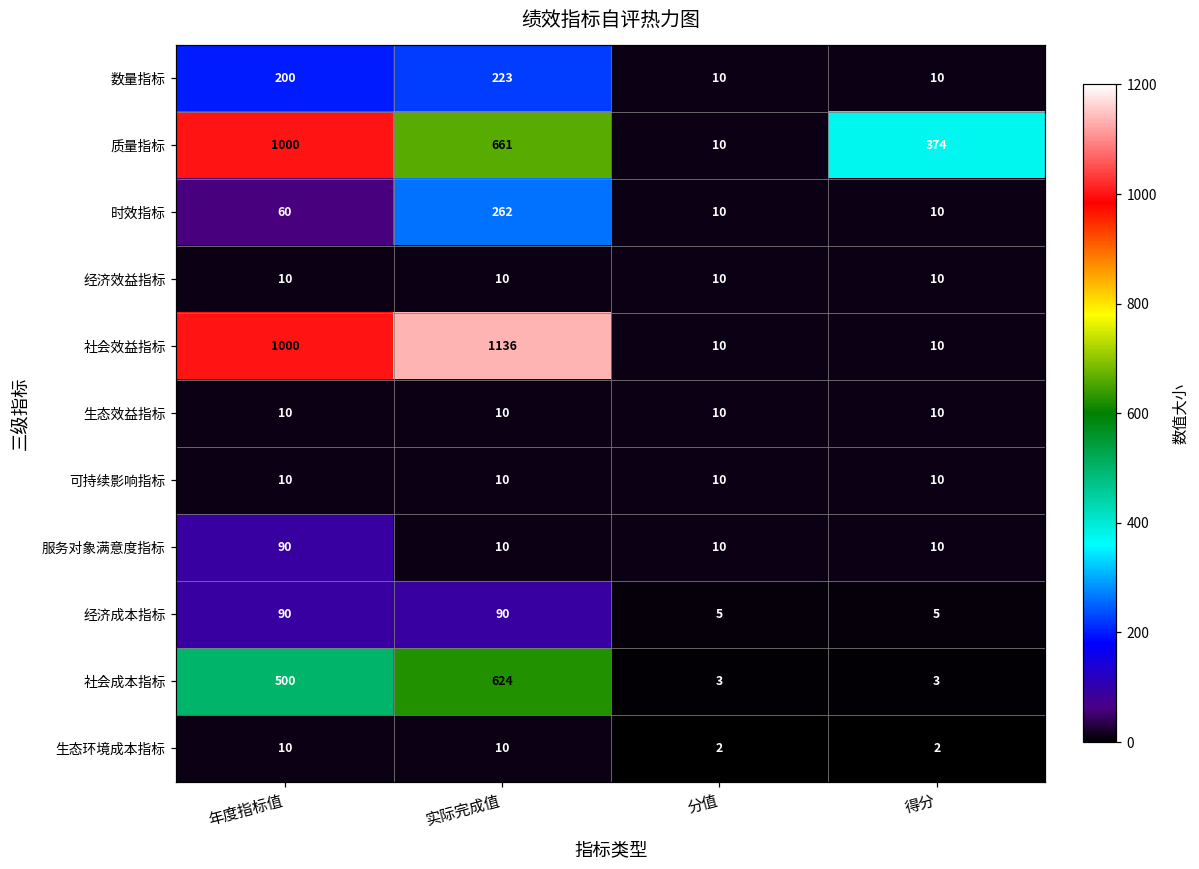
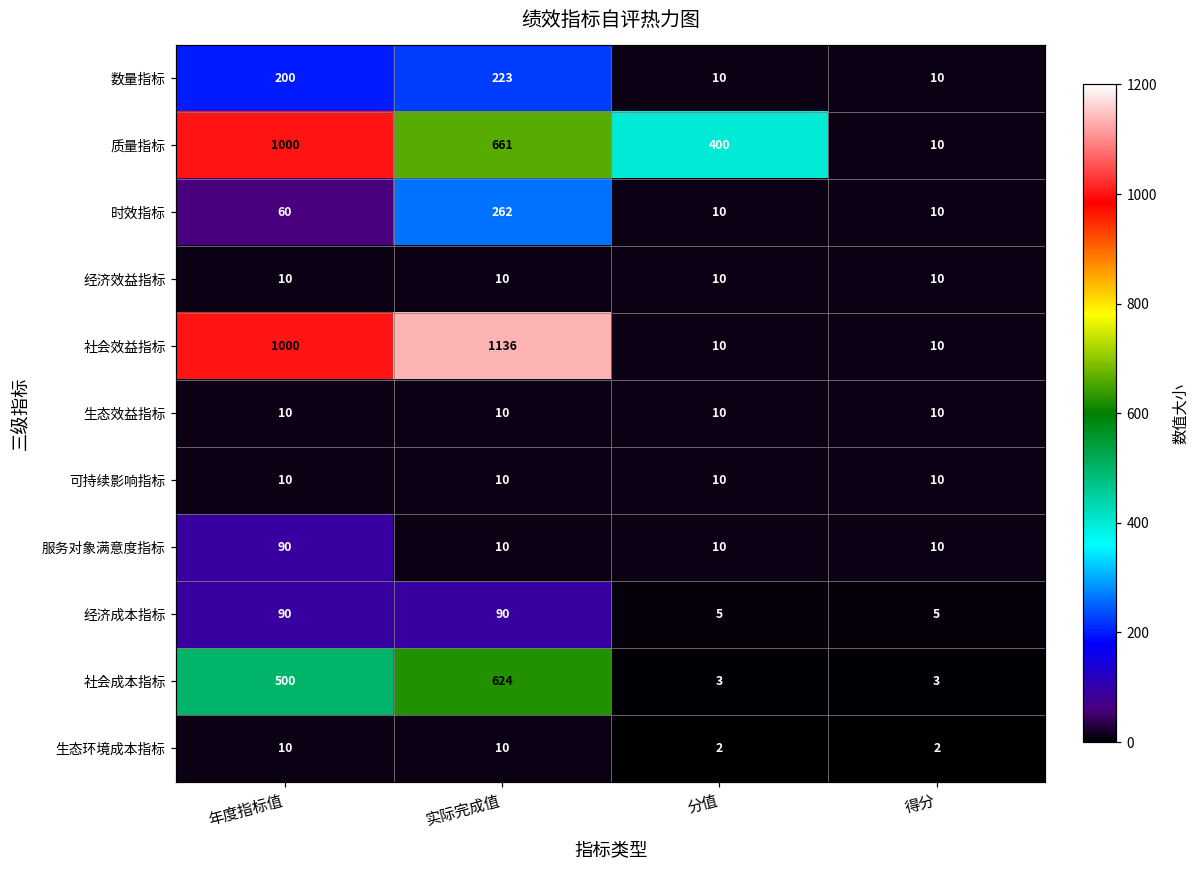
质量指标, 分值: 10 -> 400
质量指标, 得分: 374 -> 10
